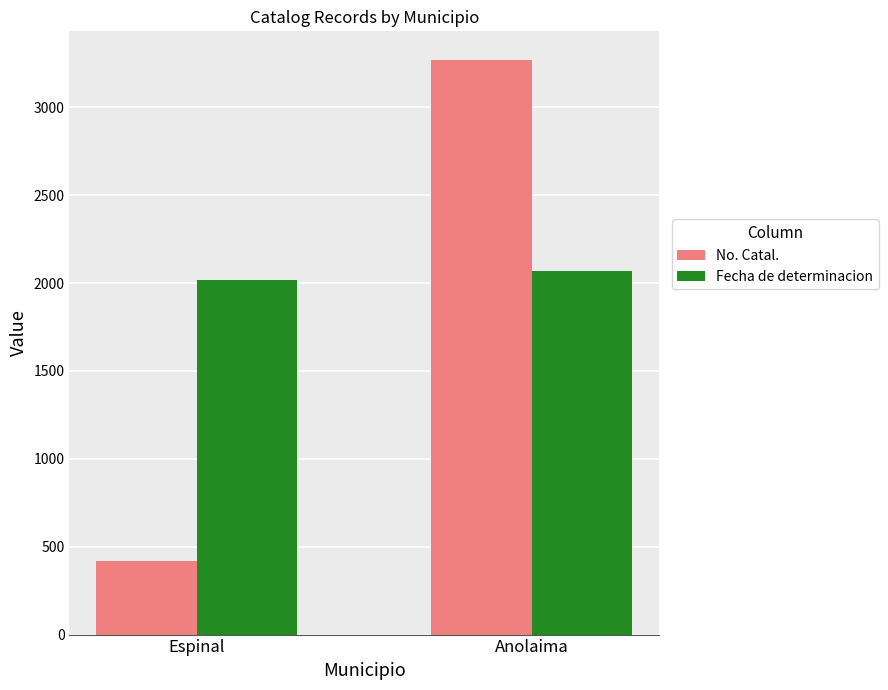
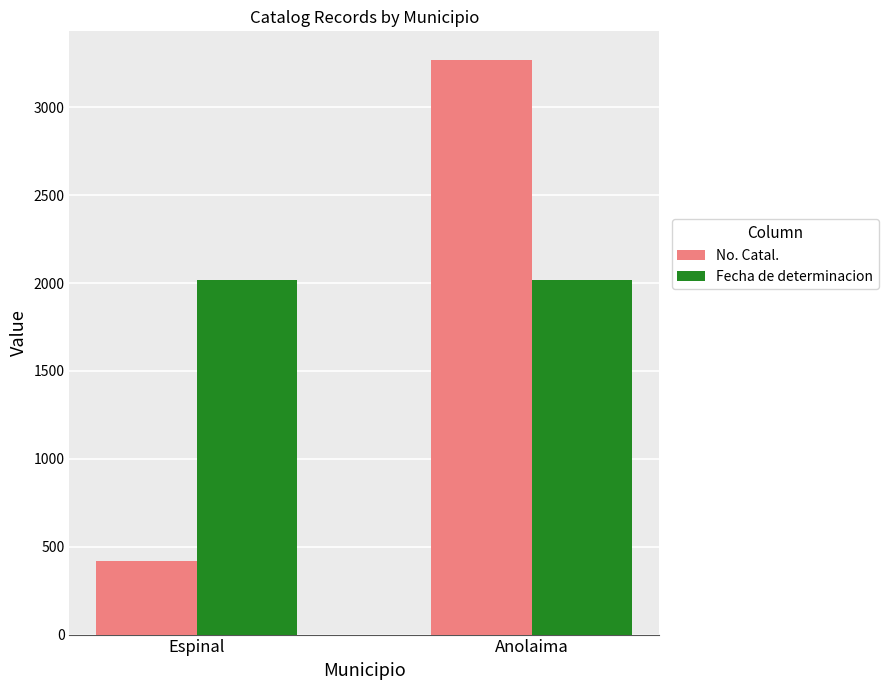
Fecha de determinacion, Anolaima: 2070 -> 2020
